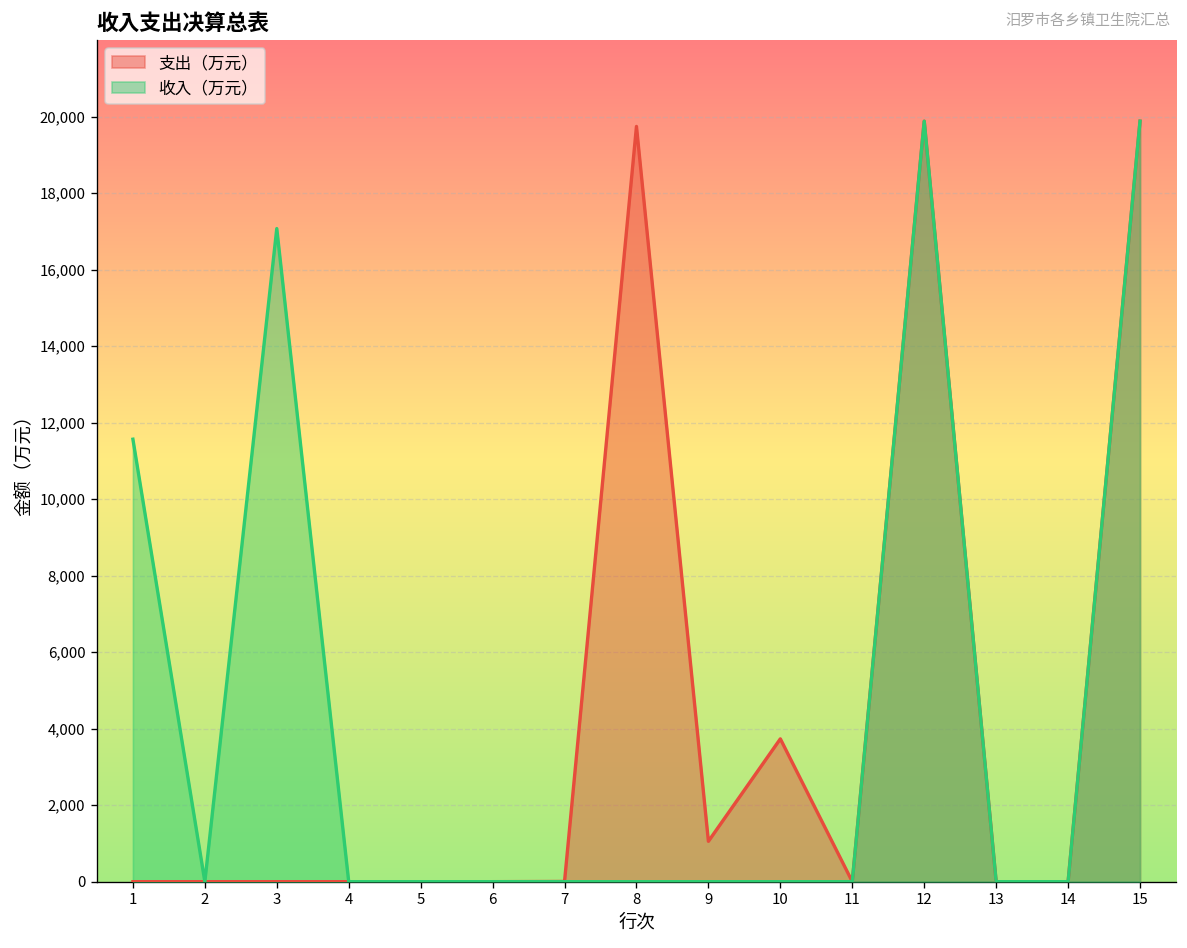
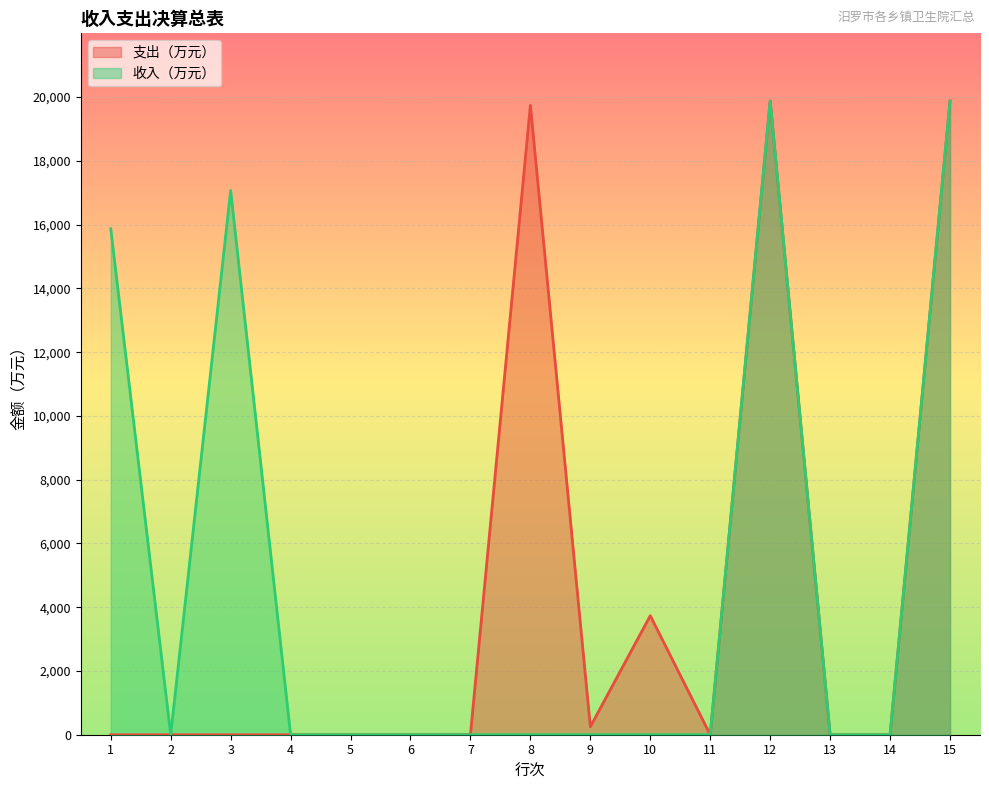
收入（万元）, 1: 11,600 -> 15,900
支出（万元）, 9: 1,100 -> 300
